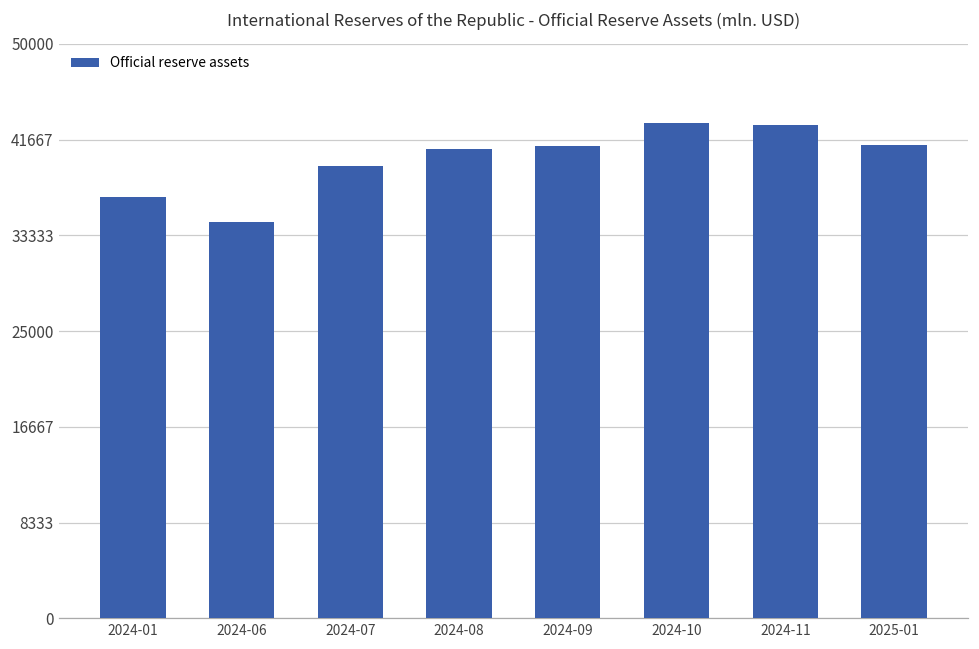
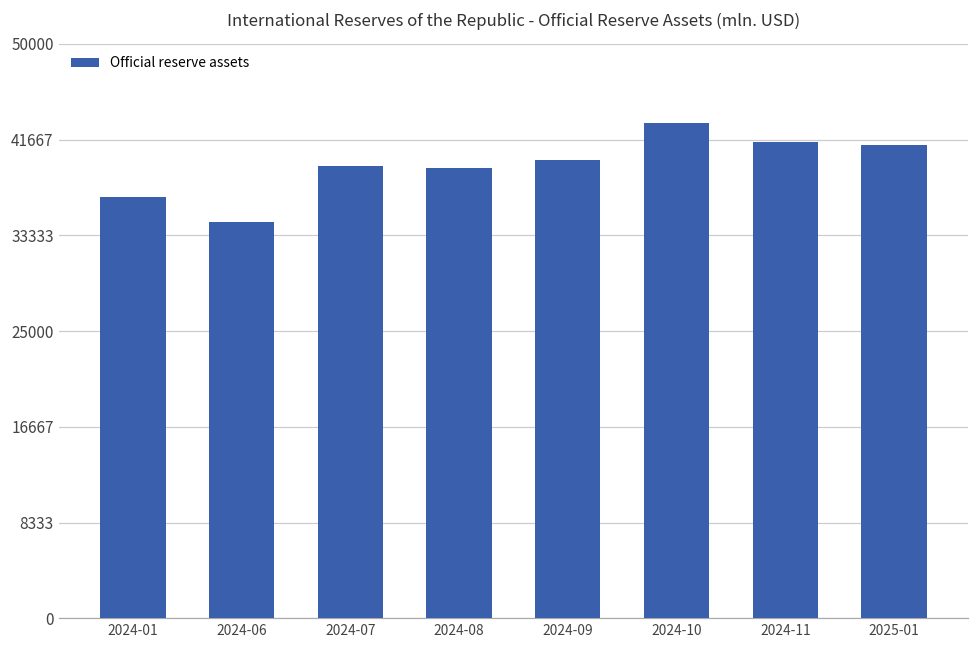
2024-08: 40800 -> 39200
2024-09: 41100 -> 39900
2024-11: 42900 -> 41500
